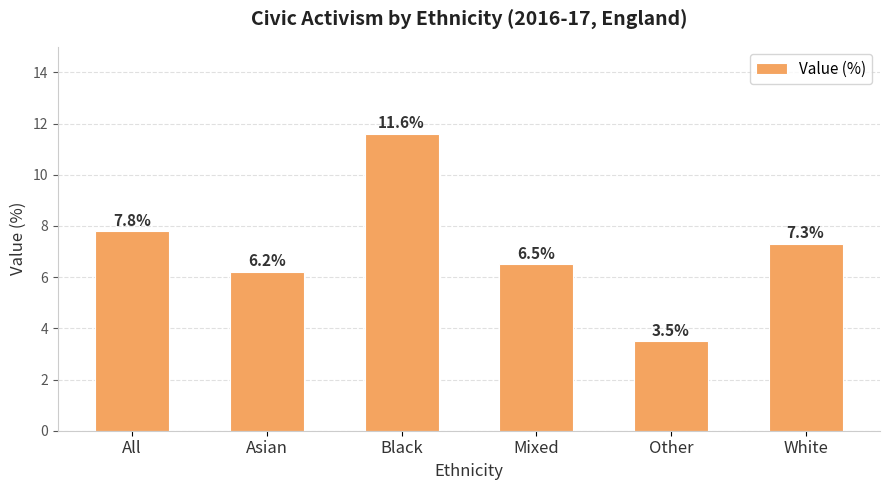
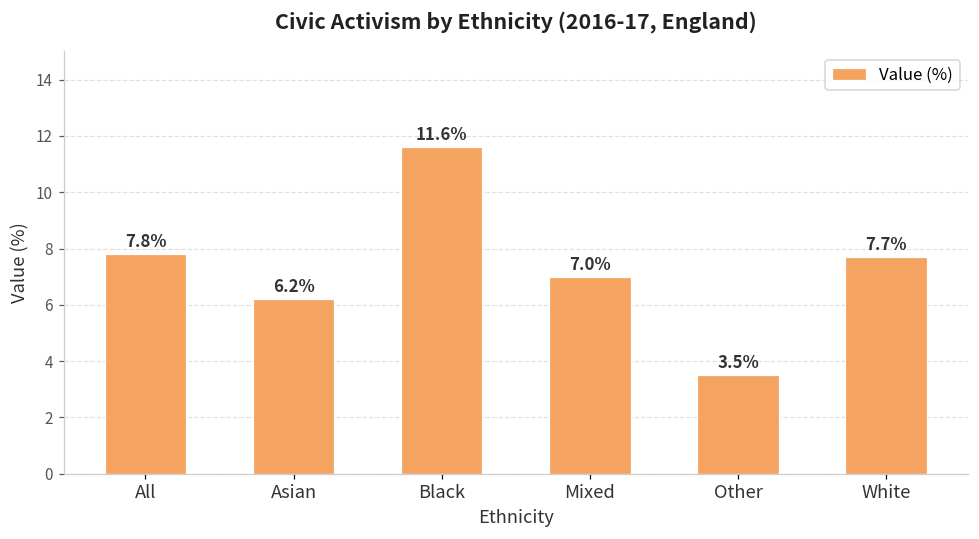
Mixed: 6.5% -> 7.0%
White: 7.3% -> 7.7%
